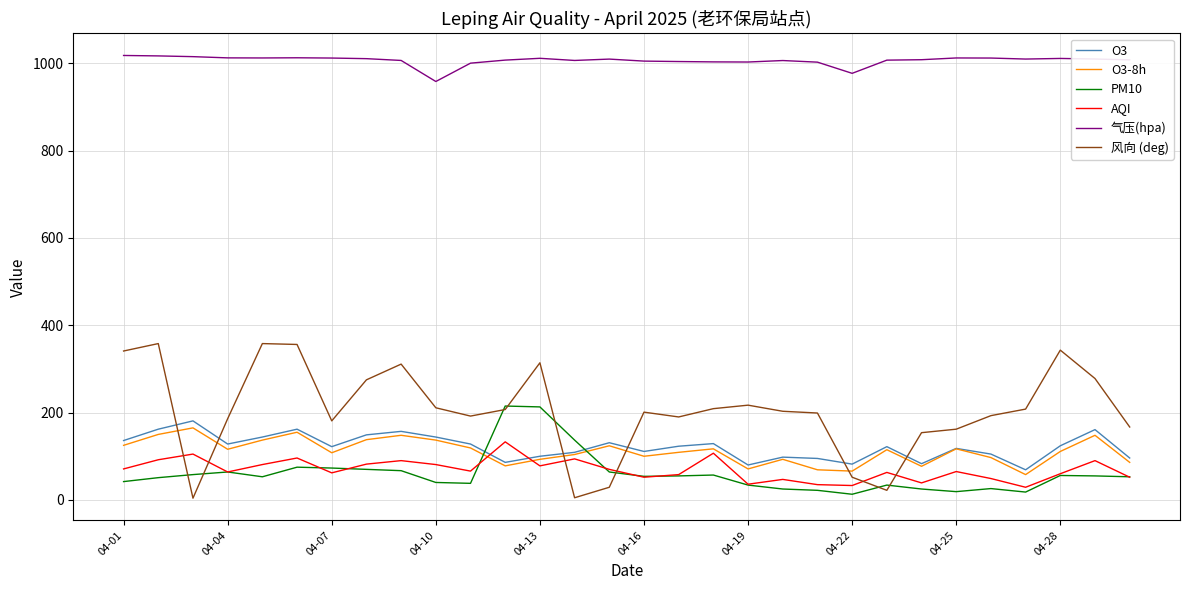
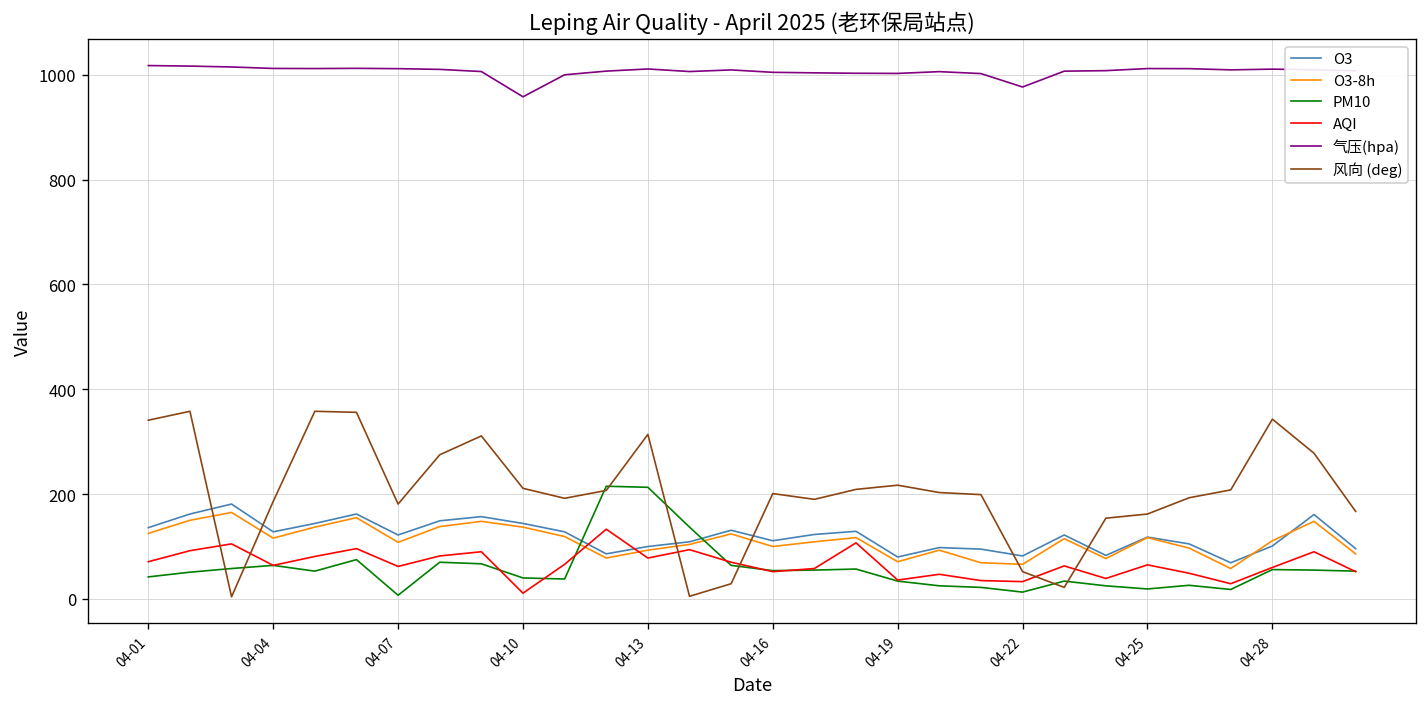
PM10, 04-07: 70 -> 10
AQI, 04-10: 80 -> 10
O3, 04-28: 120 -> 100
